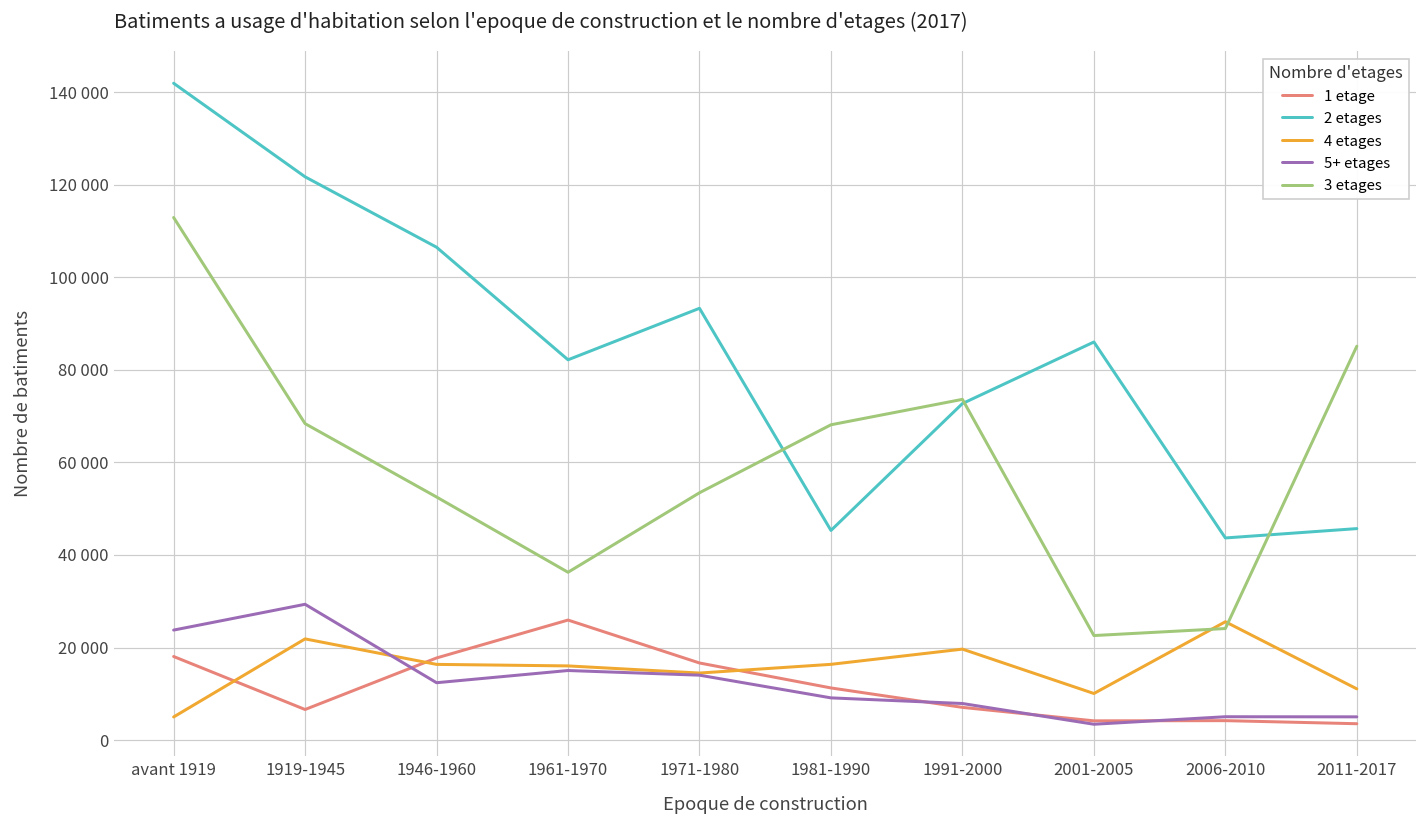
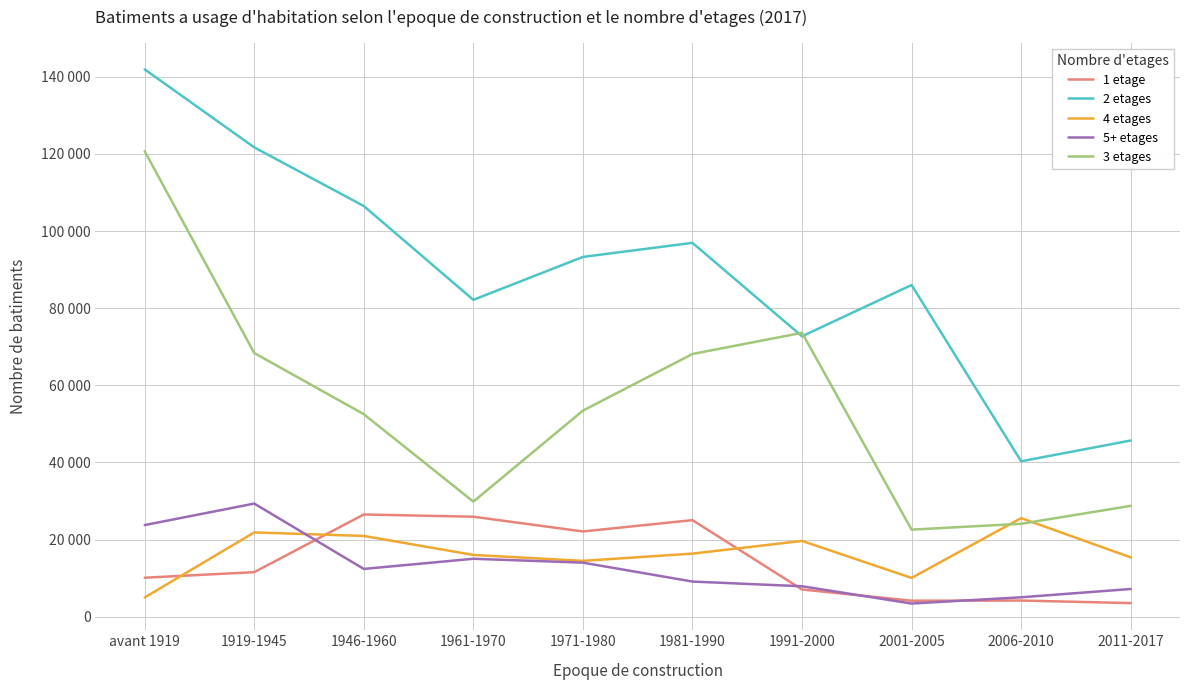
1 etage, avant 1919: 18000 -> 10000
3 etages, avant 1919: 113000 -> 121000
1 etage, 1919-1945: 7000 -> 12000
1 etage, 1946-1960: 18000 -> 27000
4 etages, 1946-1960: 16000 -> 21000
3 etages, 1961-1970: 36000 -> 30000
1 etage, 1971-1980: 17000 -> 22000
1 etage, 1981-1990: 11000 -> 25000
2 etages, 1981-1990: 45000 -> 97000
2 etages, 2006-2010: 44000 -> 40000
4 etages, 2011-2017: 11000 -> 15000
5+ etages, 2011-2017: 5000 -> 7000
3 etages, 2011-2017: 85000 -> 29000
